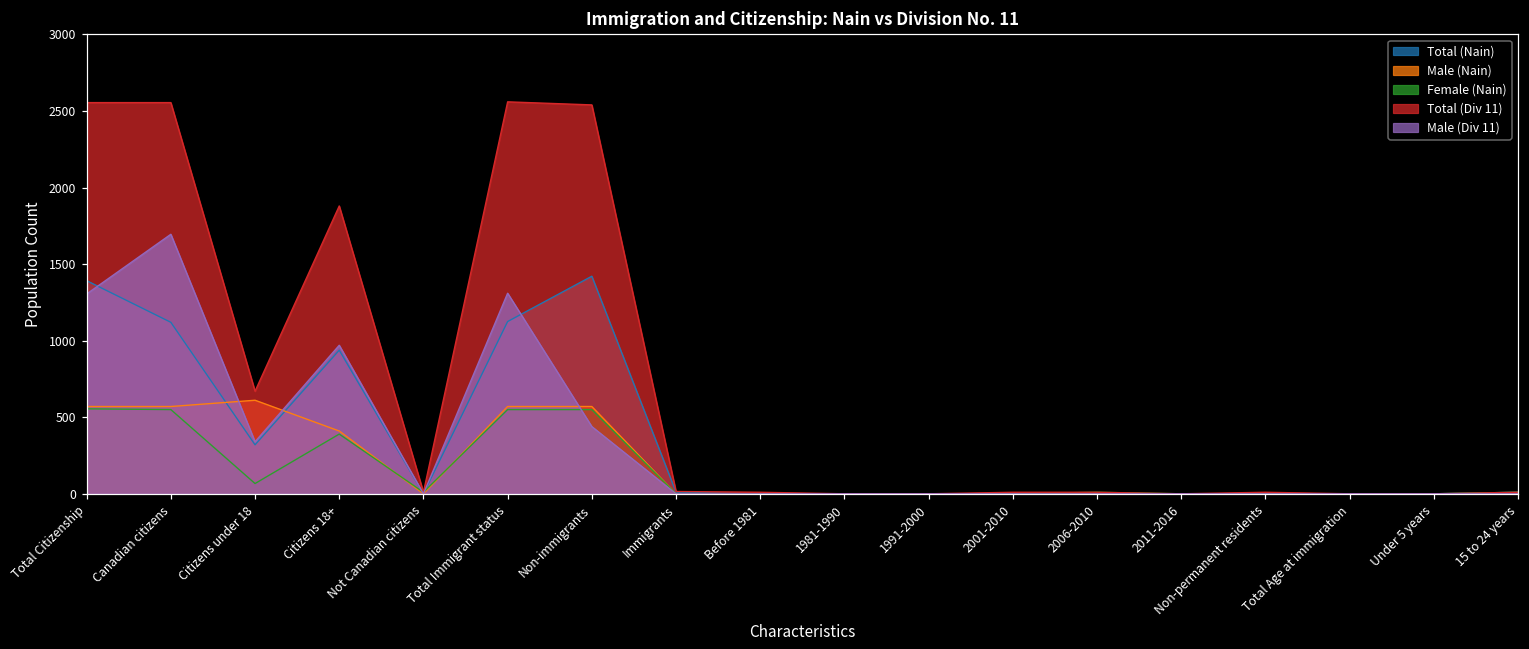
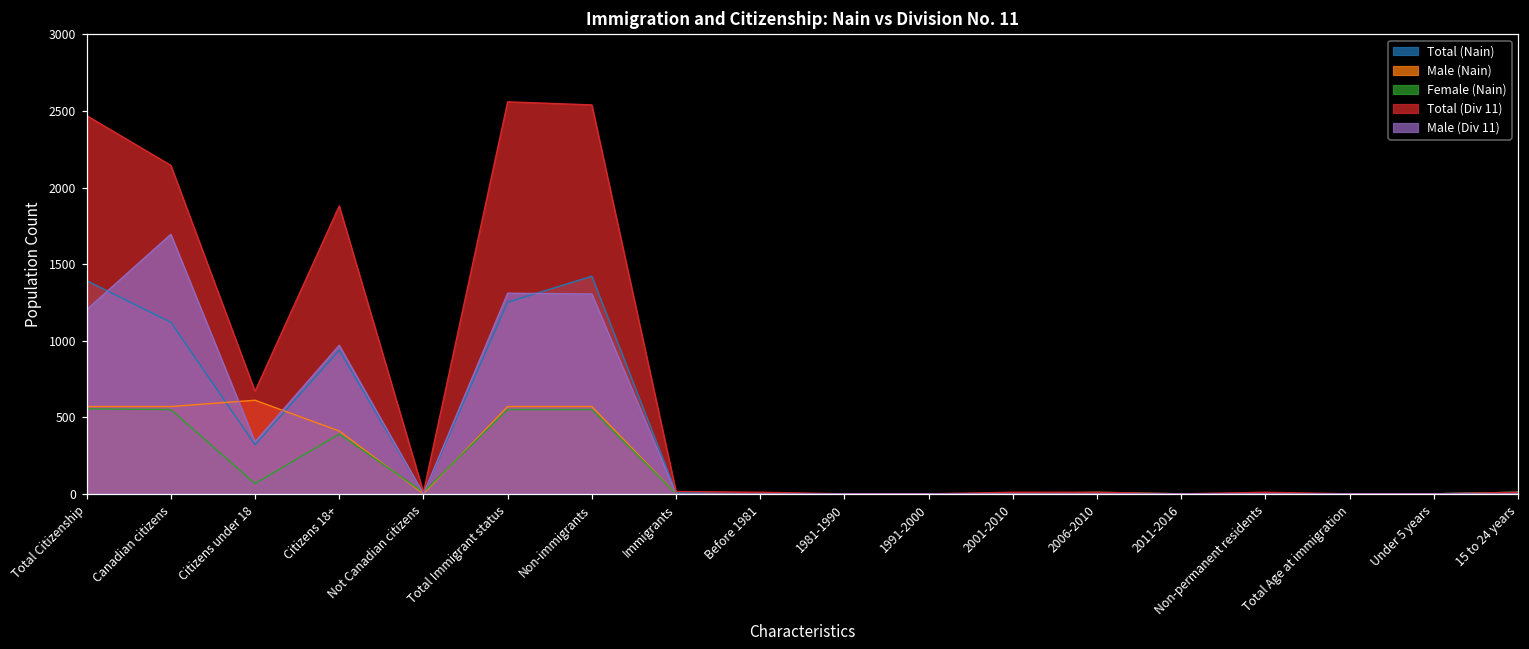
Total (Div 11), Total Citizenship: 2560 -> 2470
Male (Div 11), Total Citizenship: 1310 -> 1200
Total (Div 11), Canadian citizens: 2560 -> 2150
Total (Nain), Total Immigrant status: 1130 -> 1250
Male (Div 11), Non-immigrants: 440 -> 1310
